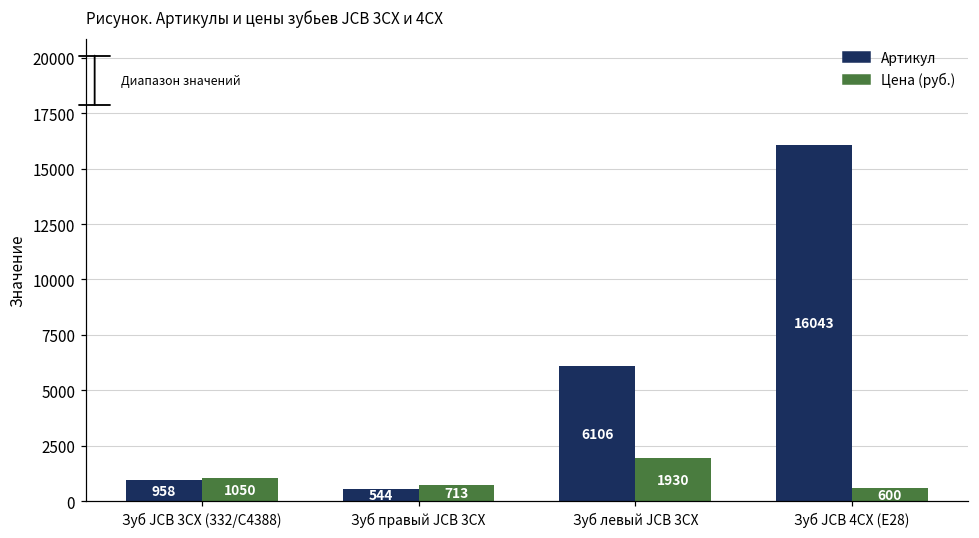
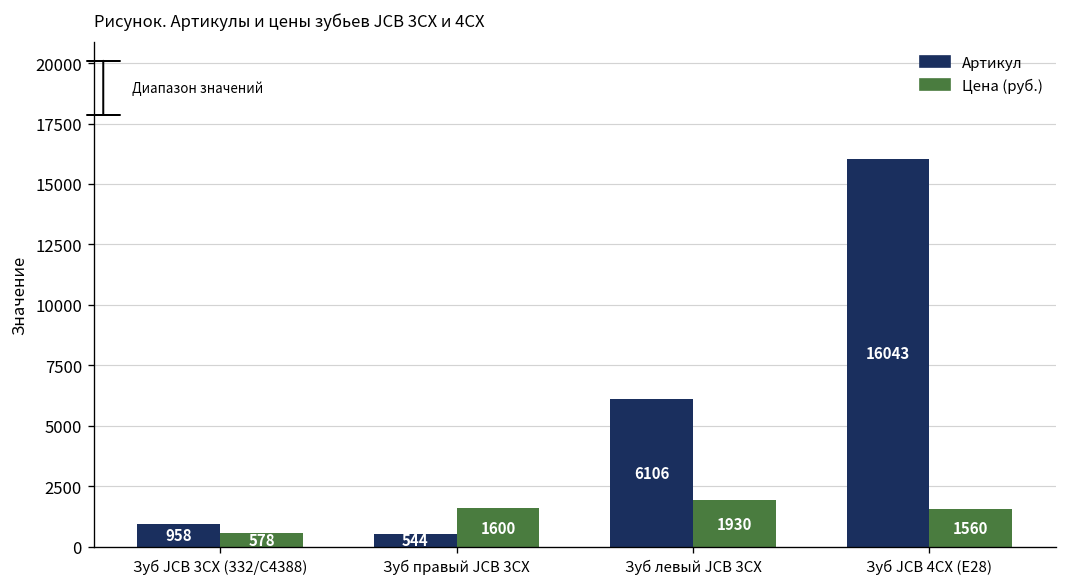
Цена (руб.), Зуб JCB 3CX (332/C4388): 1050 -> 578
Цена (руб.), Зуб правый JCB 3CX: 713 -> 1600
Цена (руб.), Зуб JCB 4CX (E28): 600 -> 1560
